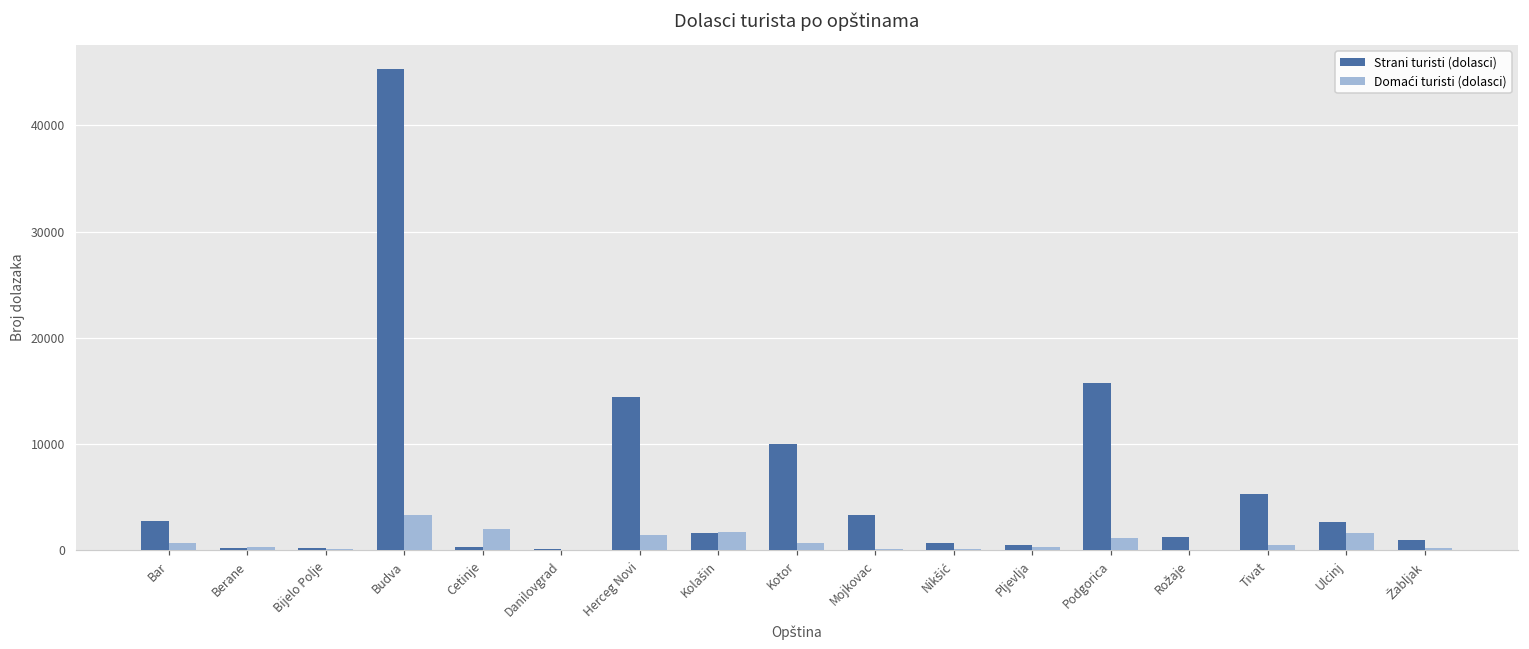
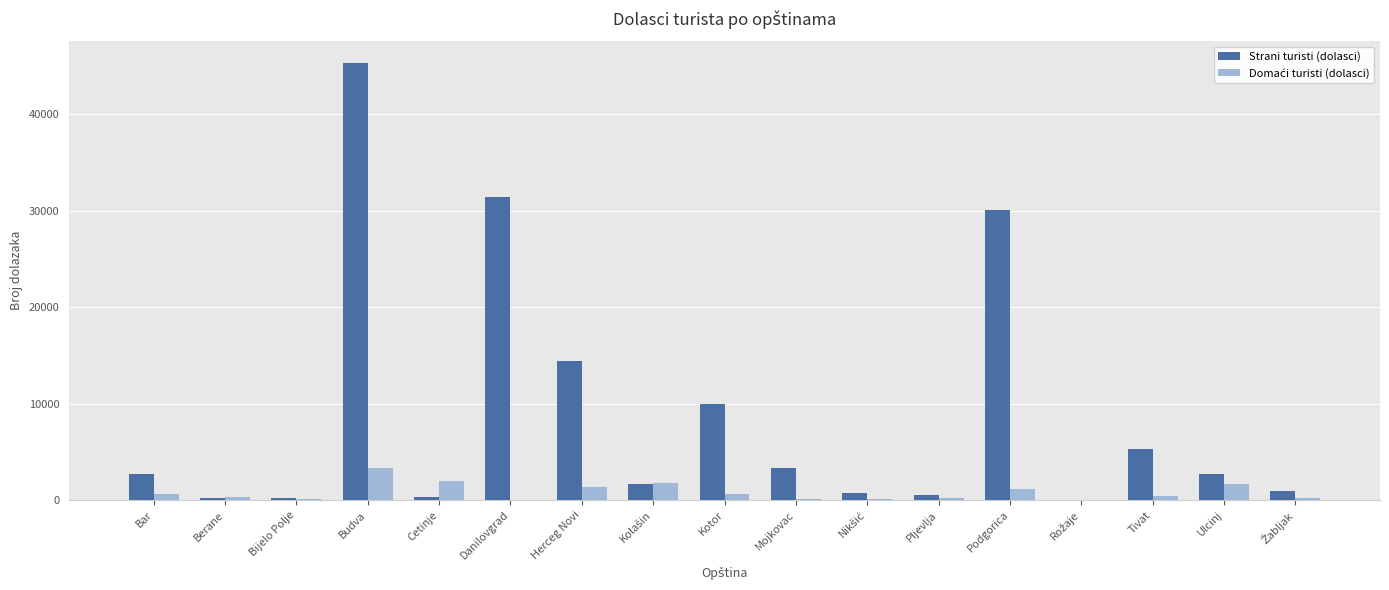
Strani turisti (dolasci), Danilovgrad: 0 -> 31000
Strani turisti (dolasci), Podgorica: 16000 -> 30000
Strani turisti (dolasci), Rožaje: 1000 -> 0
